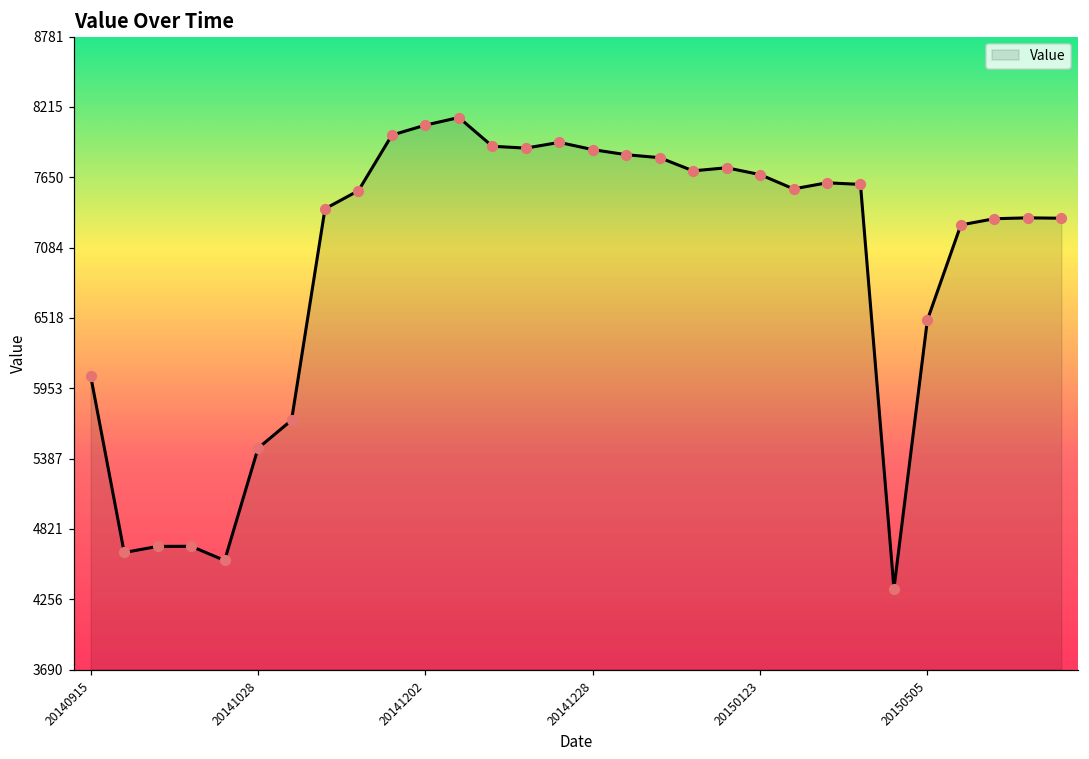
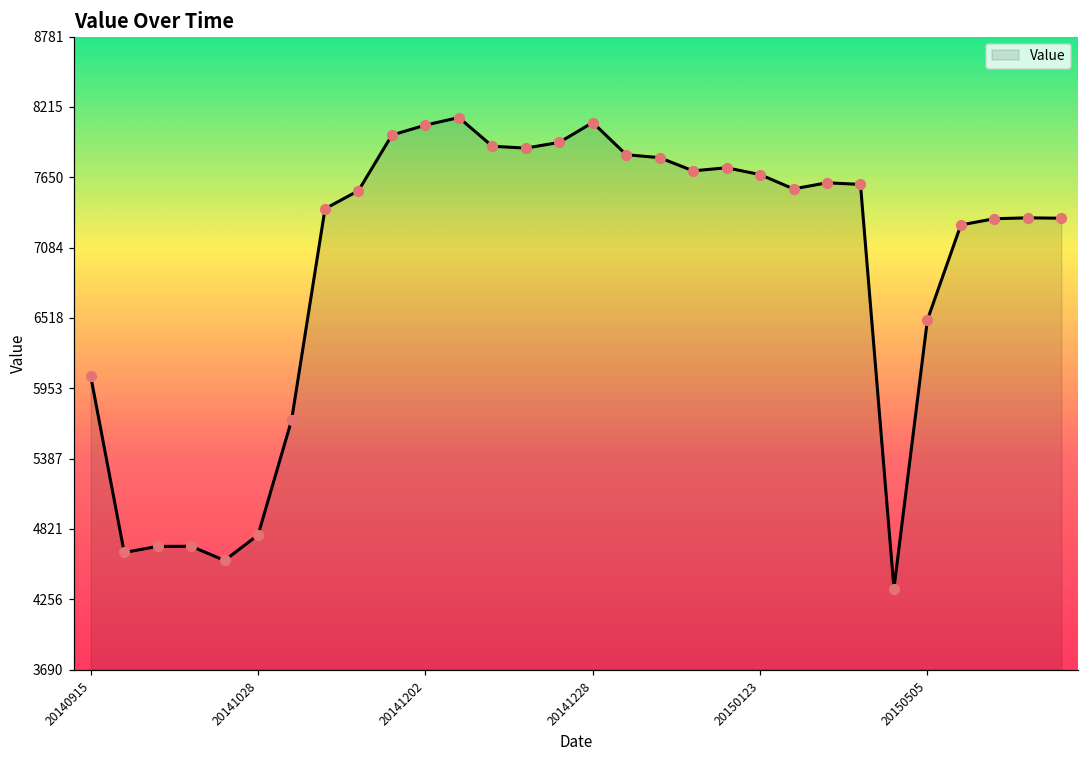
20141028: 5470 -> 4770
20141228: 7870 -> 8090
